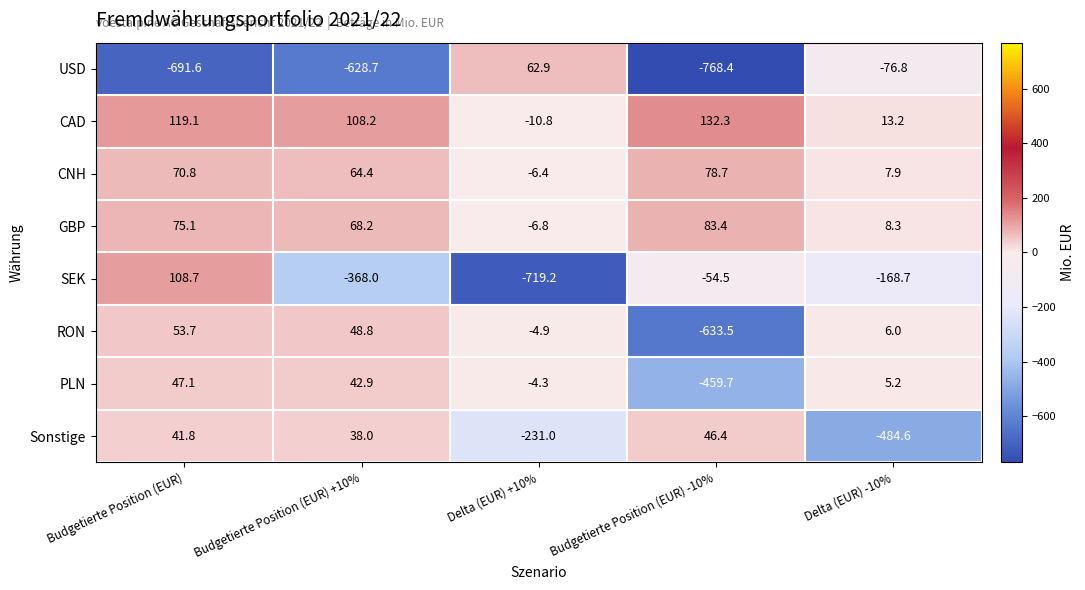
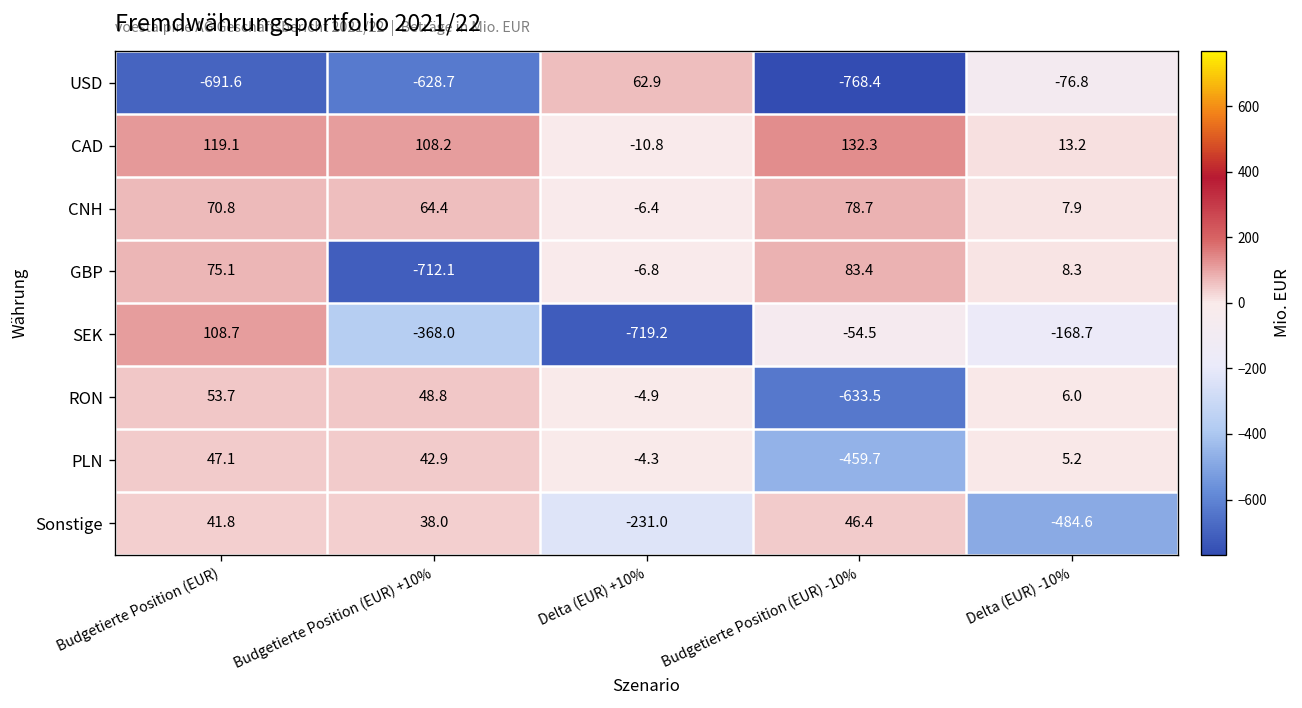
GBP, Budgetierte Position (EUR) +10%: 68.2 -> -712.1
